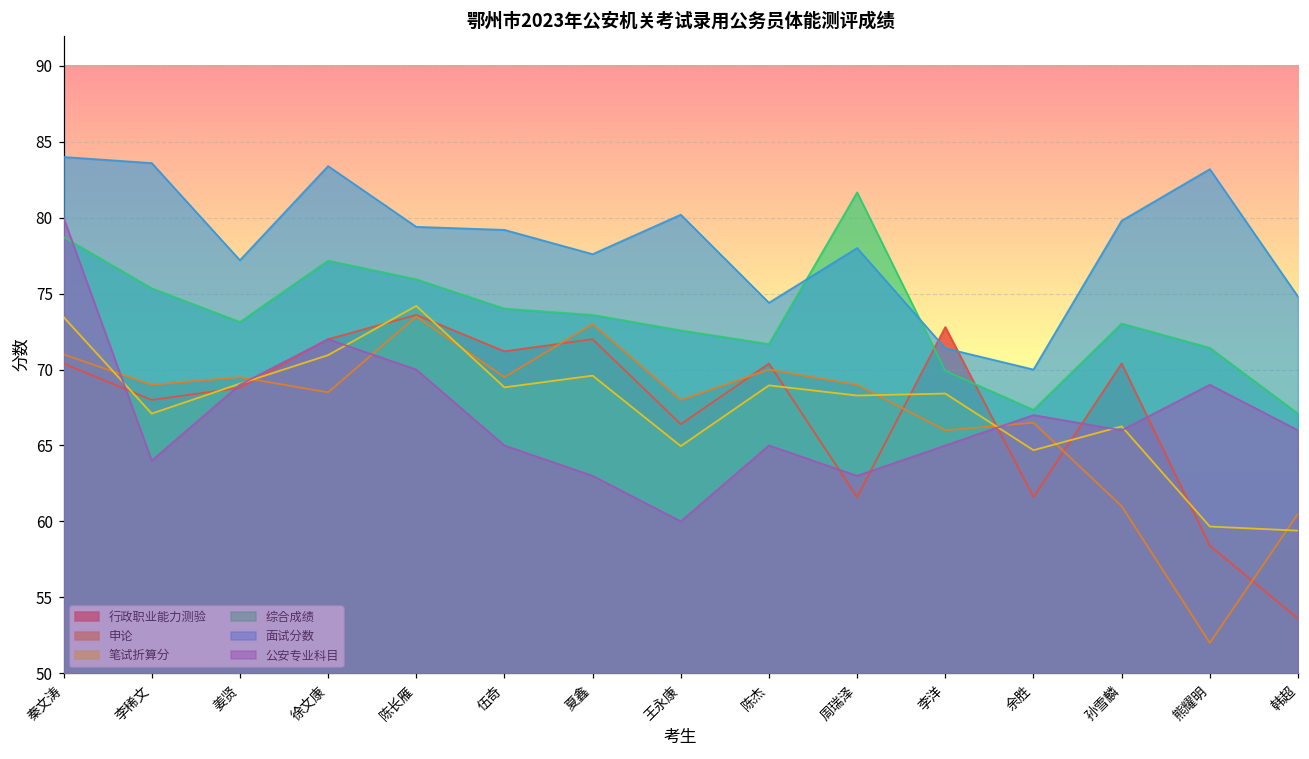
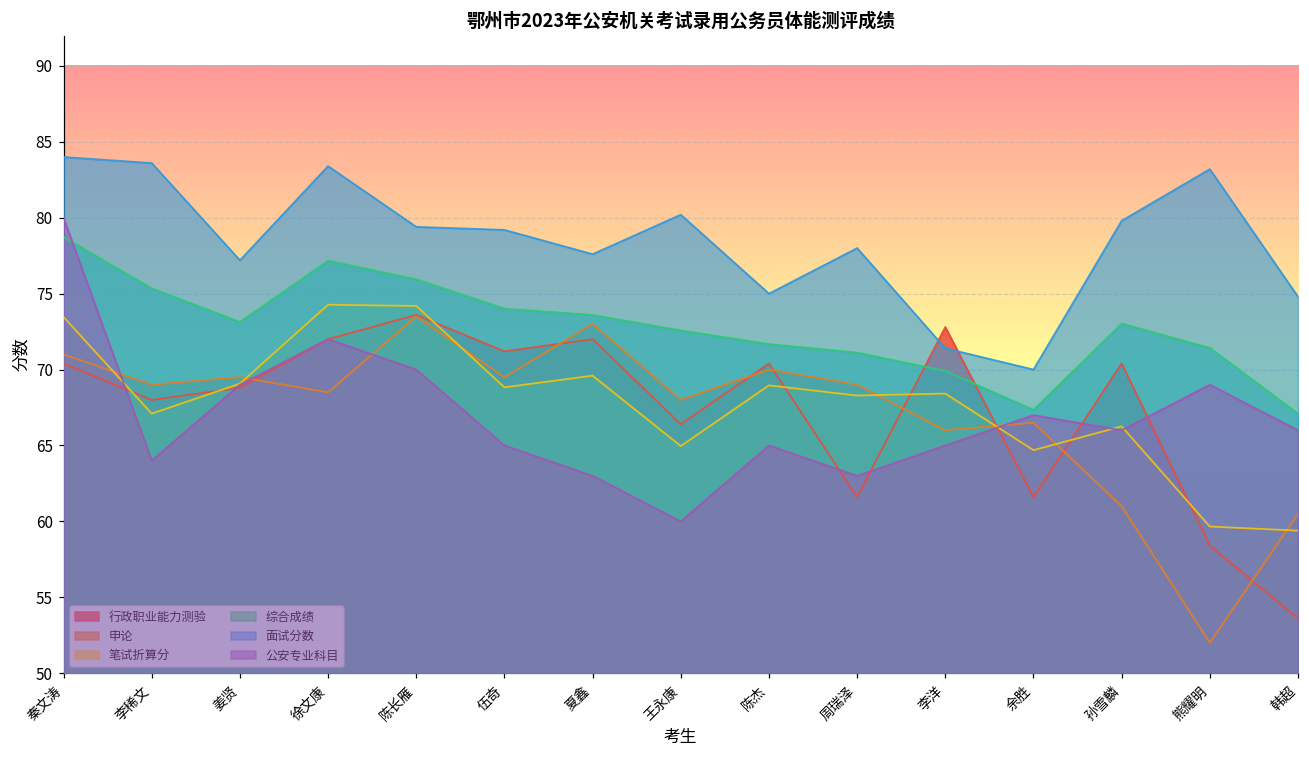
笔试折算分, 徐文康: 71.0 -> 74.3
面试分数, 陈杰: 74.4 -> 75.0
综合成绩, 周瑞泽: 81.7 -> 71.1
